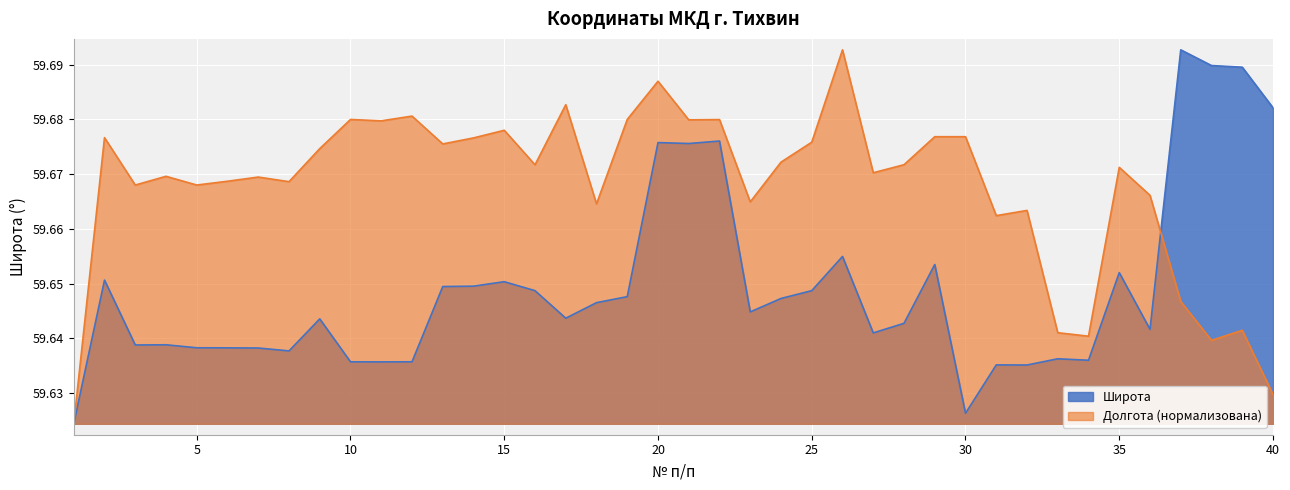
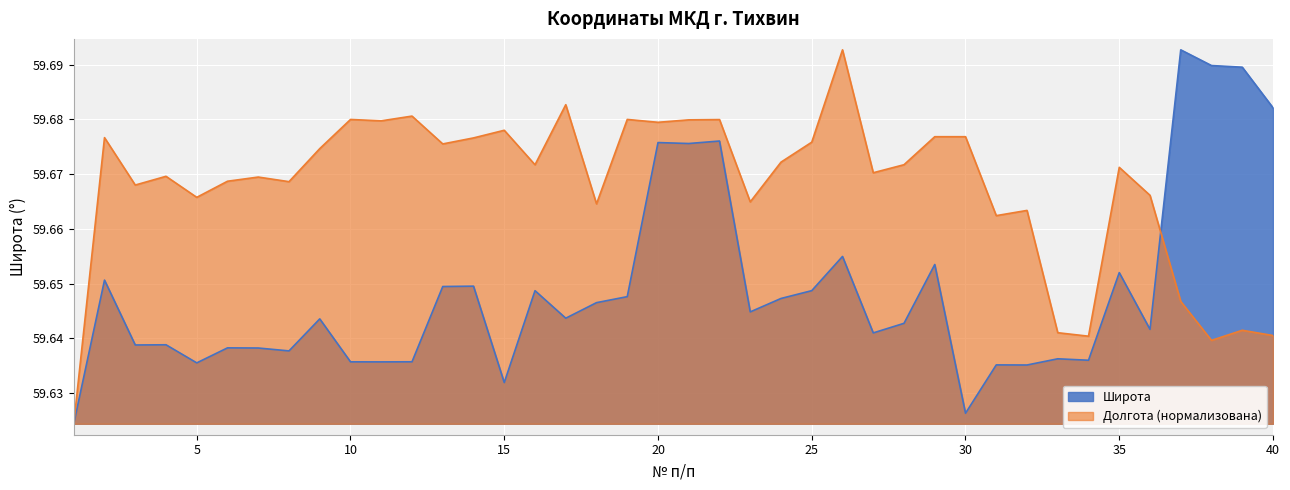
Широта, 5: 59.638 -> 59.636
Долгота (нормализована), 5: 59.668 -> 59.666
Широта, 15: 59.650 -> 59.632
Долгота (нормализована), 20: 59.687 -> 59.679
Долгота (нормализована), 40: 59.630 -> 59.641
